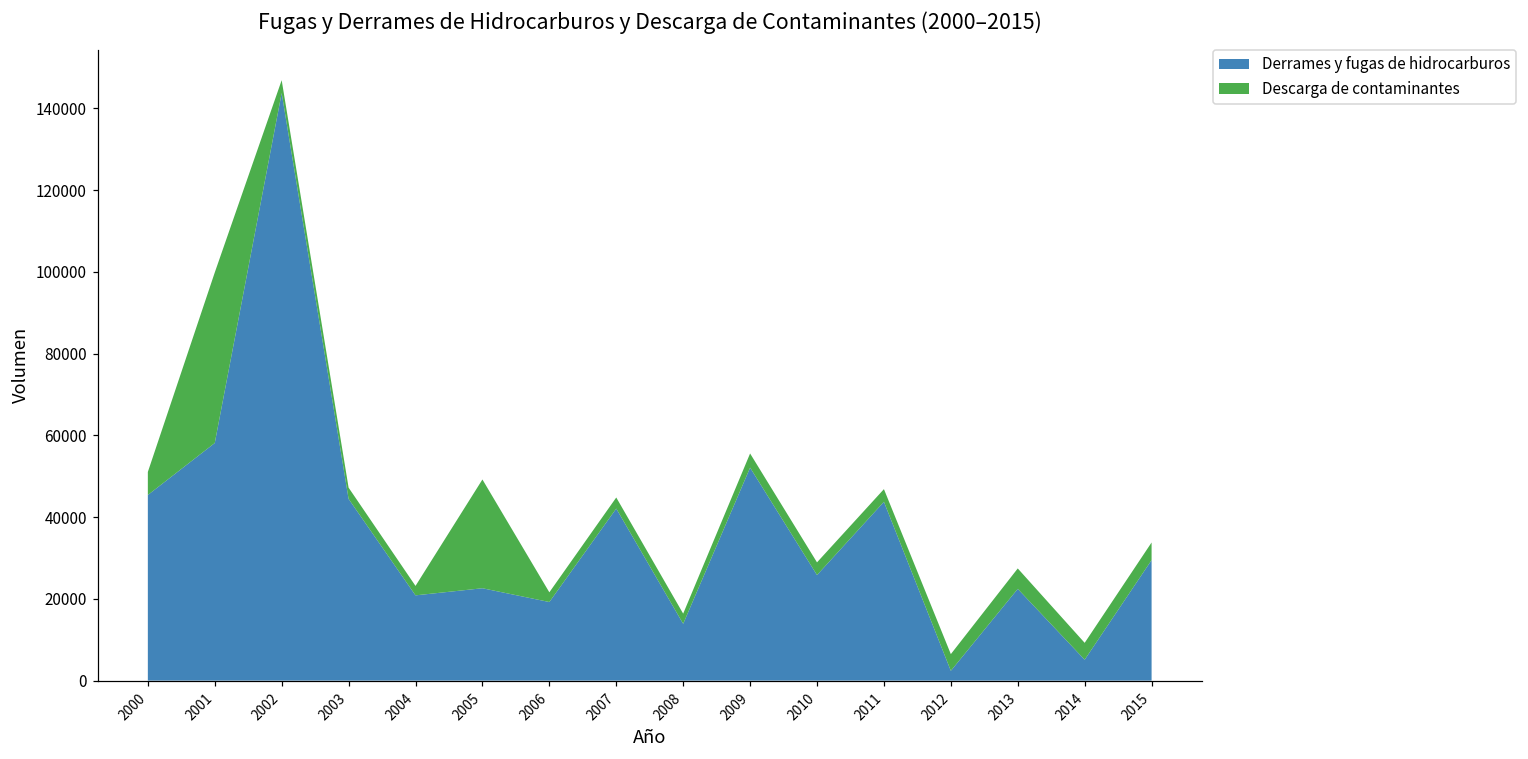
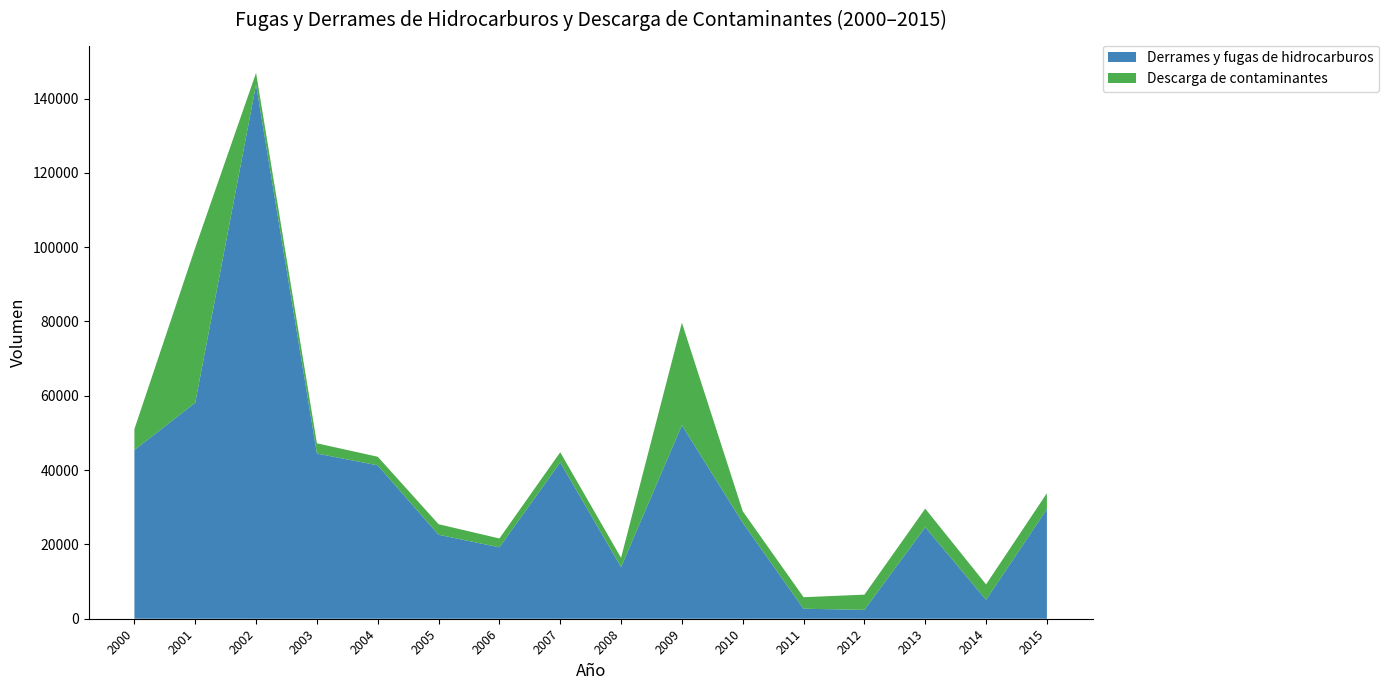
Derrames y fugas de hidrocarburos, 2004: 21000 -> 41000
Descarga de contaminantes, 2005: 27000 -> 3000
Descarga de contaminantes, 2009: 3000 -> 28000
Derrames y fugas de hidrocarburos, 2011: 44000 -> 3000
Derrames y fugas de hidrocarburos, 2013: 22000 -> 25000
